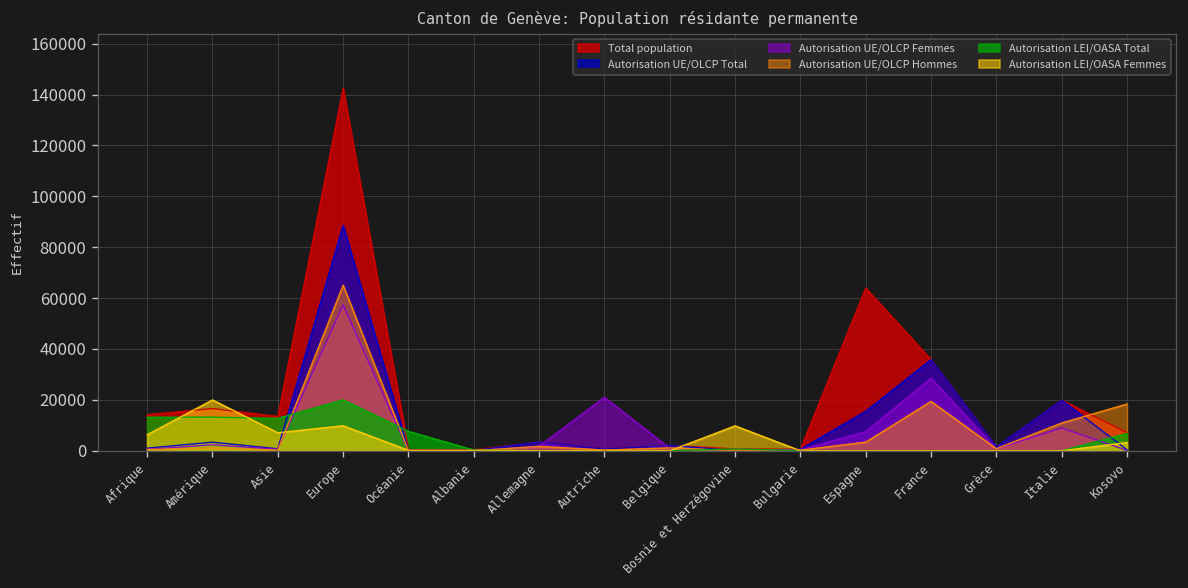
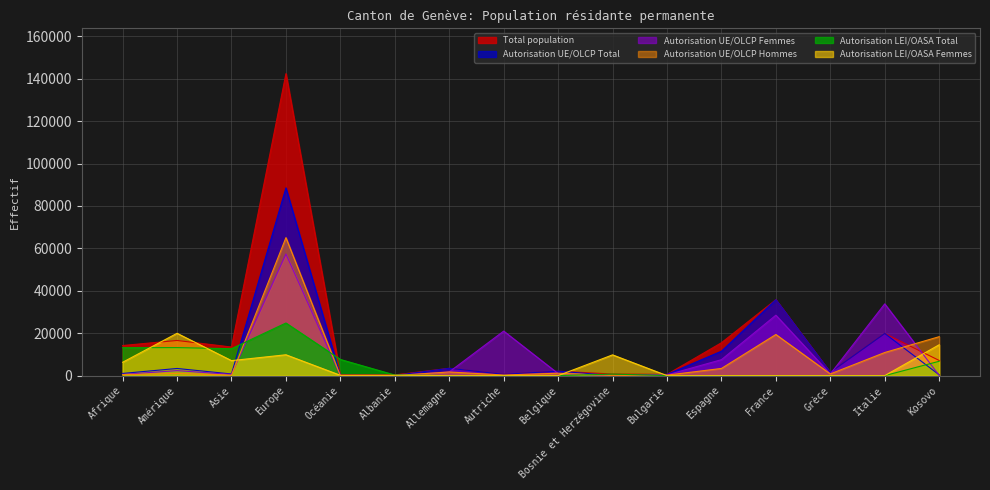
Autorisation LEI/OASA Total, Europe: 20000 -> 25000
Total population, Espagne: 64000 -> 16000
Autorisation UE/OLCP Total, Espagne: 16000 -> 12000
Autorisation UE/OLCP Femmes, Italie: 9000 -> 34000
Autorisation LEI/OASA Femmes, Kosovo: 3000 -> 15000
